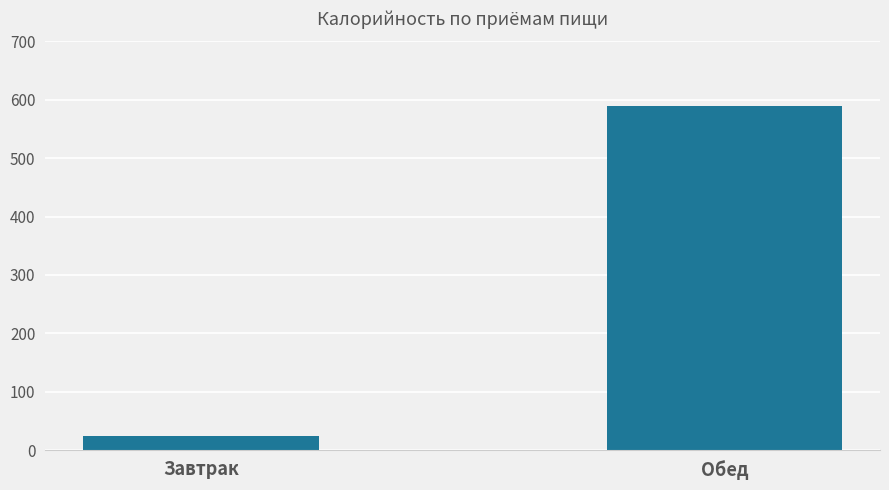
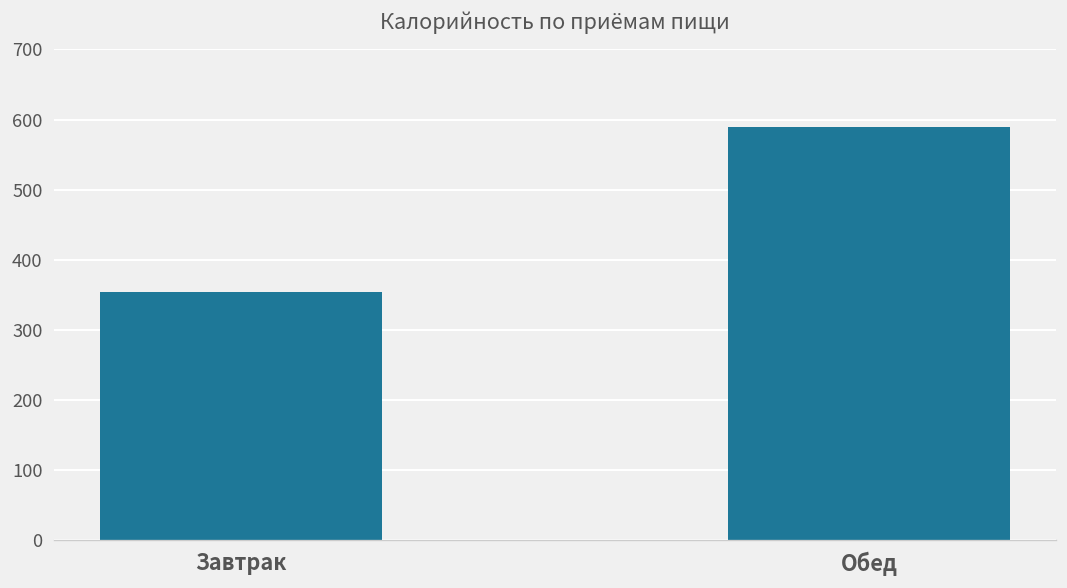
Завтрак: 20 -> 350
